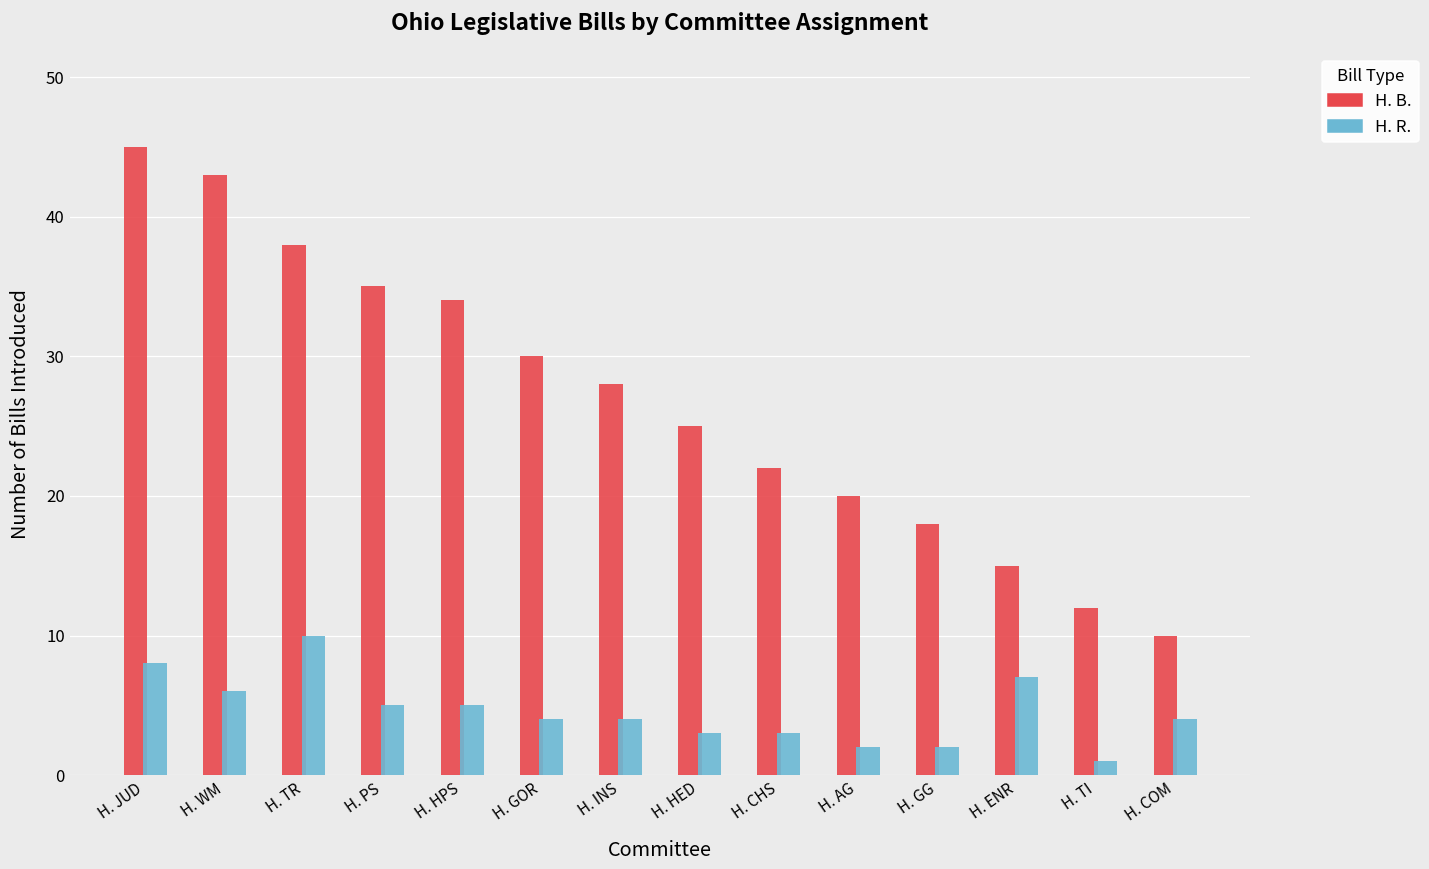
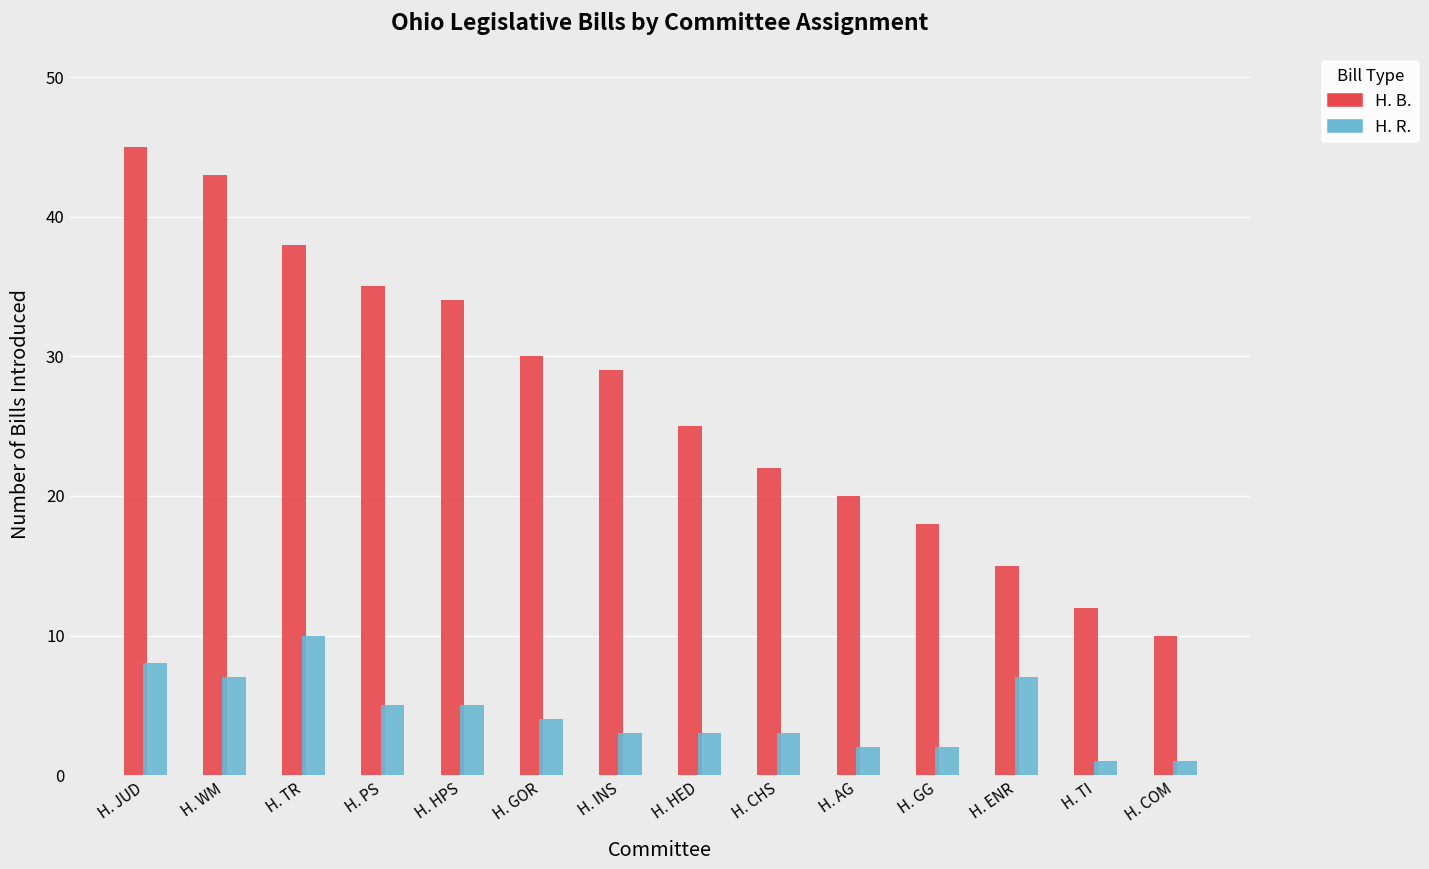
H. R., H. WM: 6 -> 7
H. B., H. INS: 28 -> 29
H. R., H. INS: 4 -> 3
H. R., H. COM: 4 -> 1
